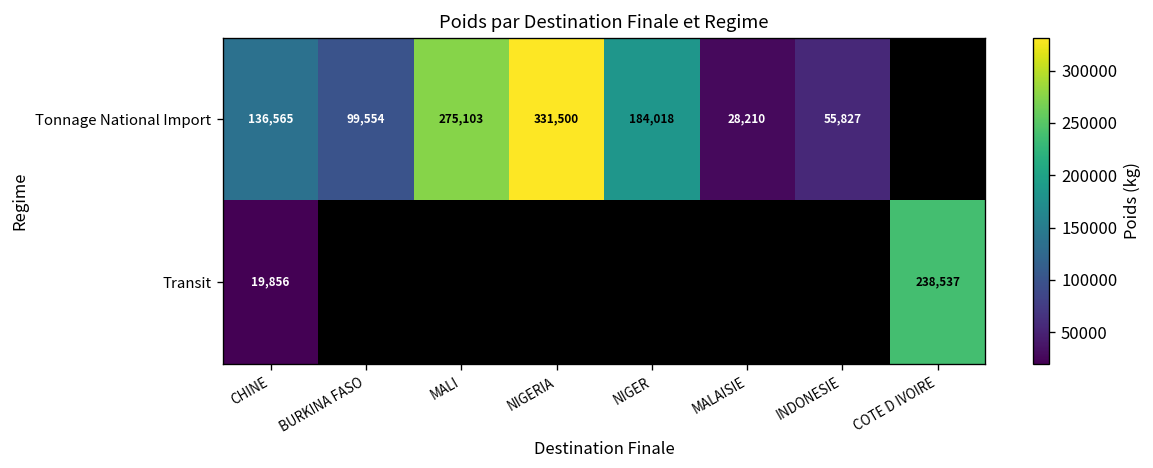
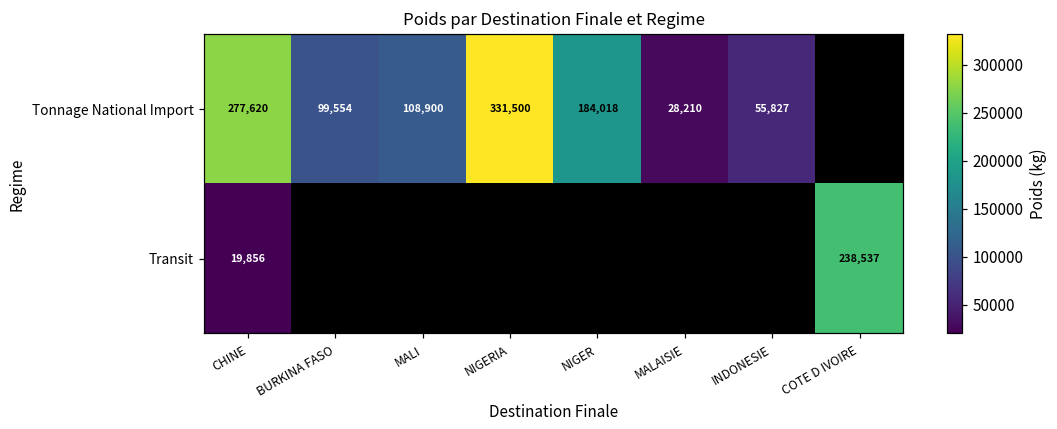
Tonnage National Import, CHINE: 136,565 -> 277,620
Tonnage National Import, MALI: 275,103 -> 108,900
